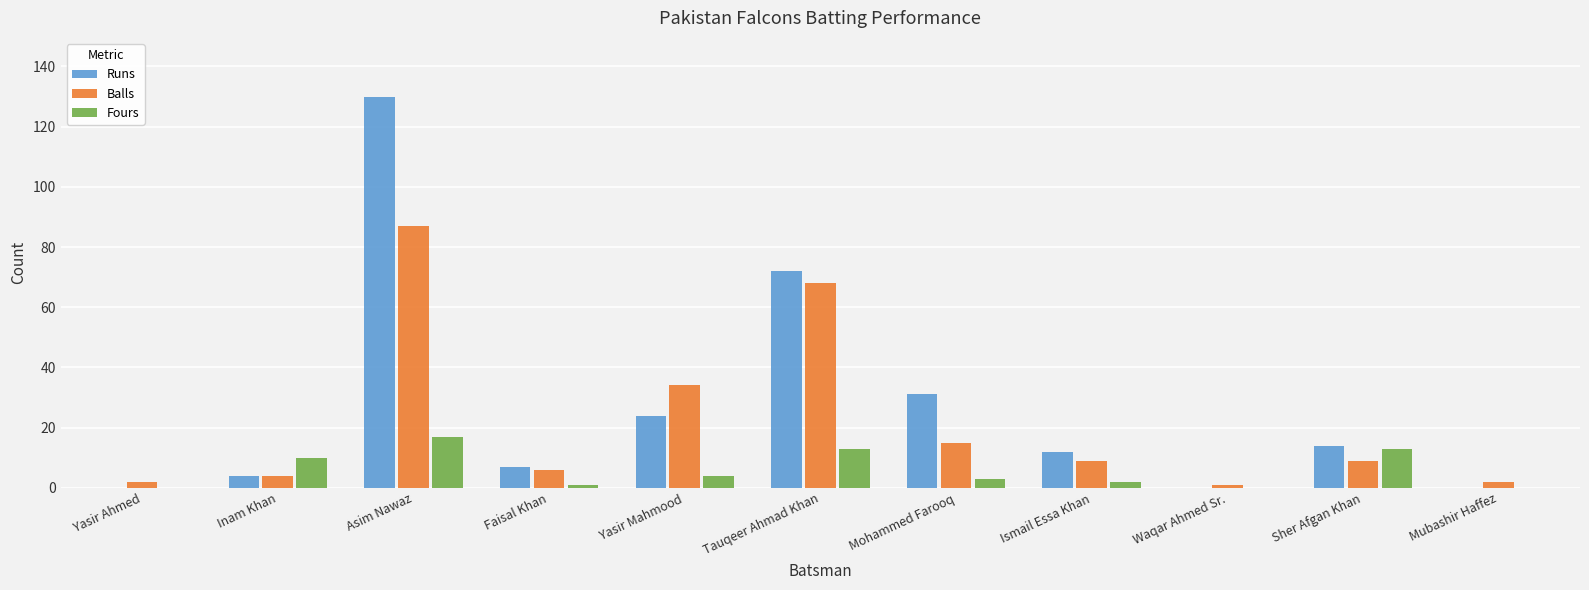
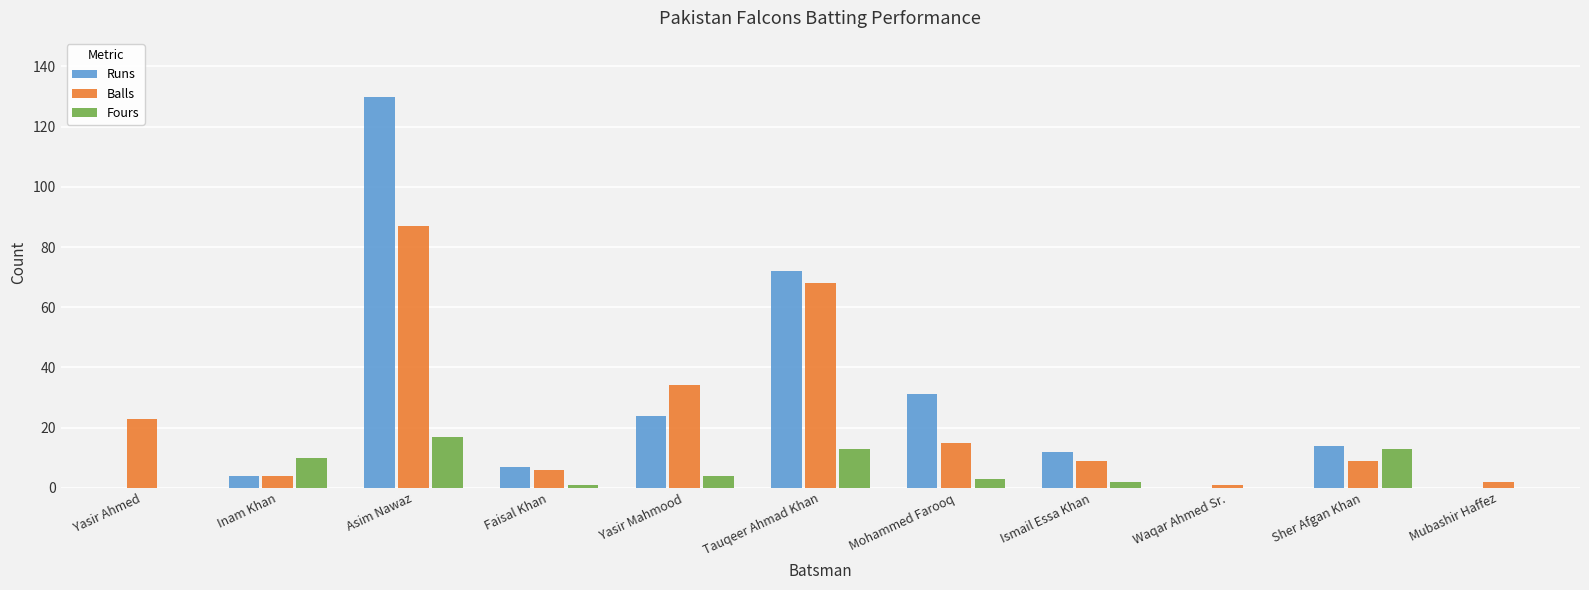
Balls, Yasir Ahmed: 2 -> 23
